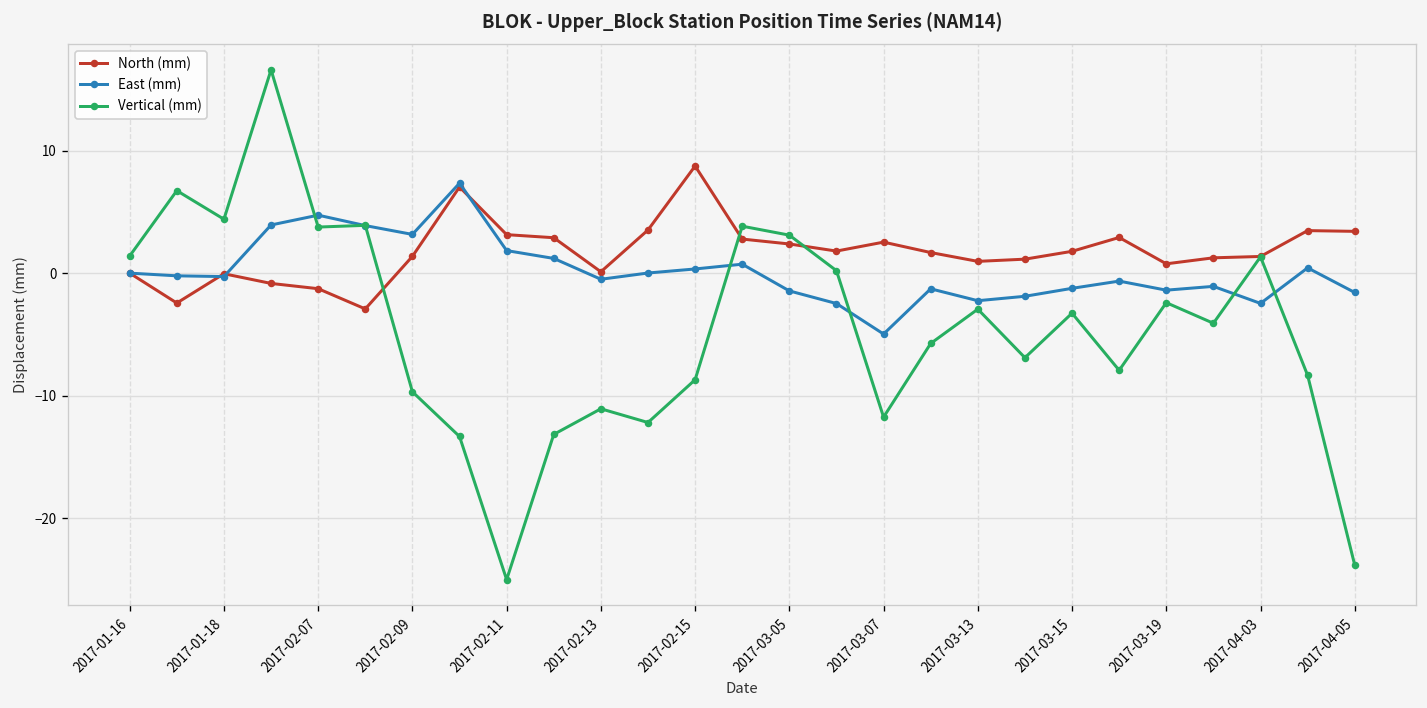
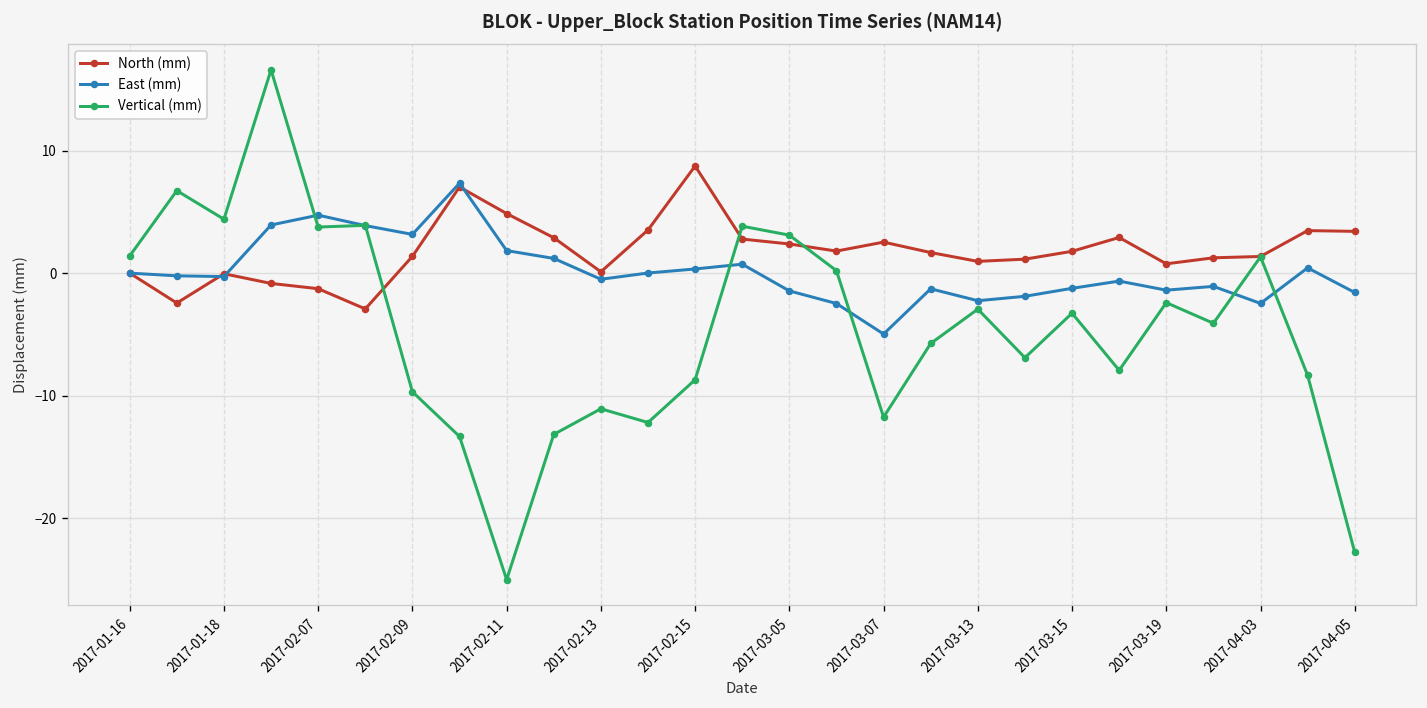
North (mm), 2017-02-11: 3.1 -> 4.9
Vertical (mm), 2017-04-05: -23.8 -> -22.8
